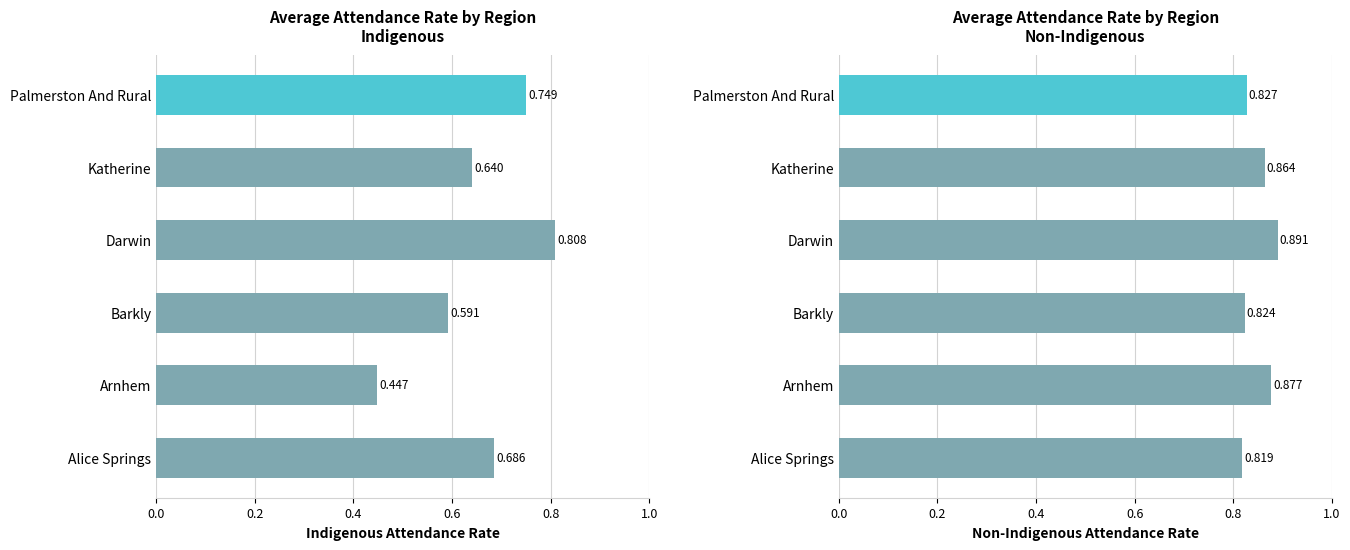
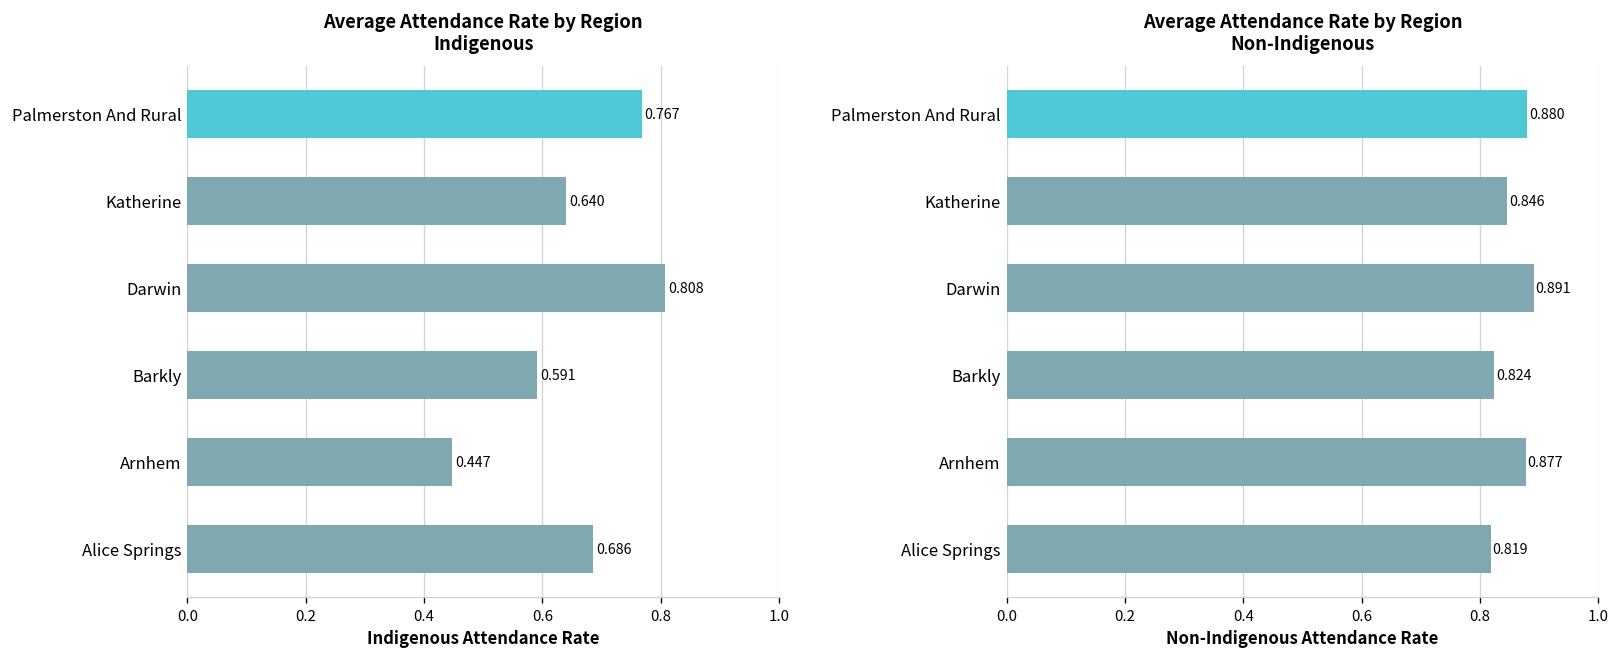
Average Attendance Rate by Region Indigenous, Palmerston And Rural: 0.749 -> 0.767
Average Attendance Rate by Region Non-Indigenous, Palmerston And Rural: 0.827 -> 0.880
Average Attendance Rate by Region Non-Indigenous, Katherine: 0.864 -> 0.846
